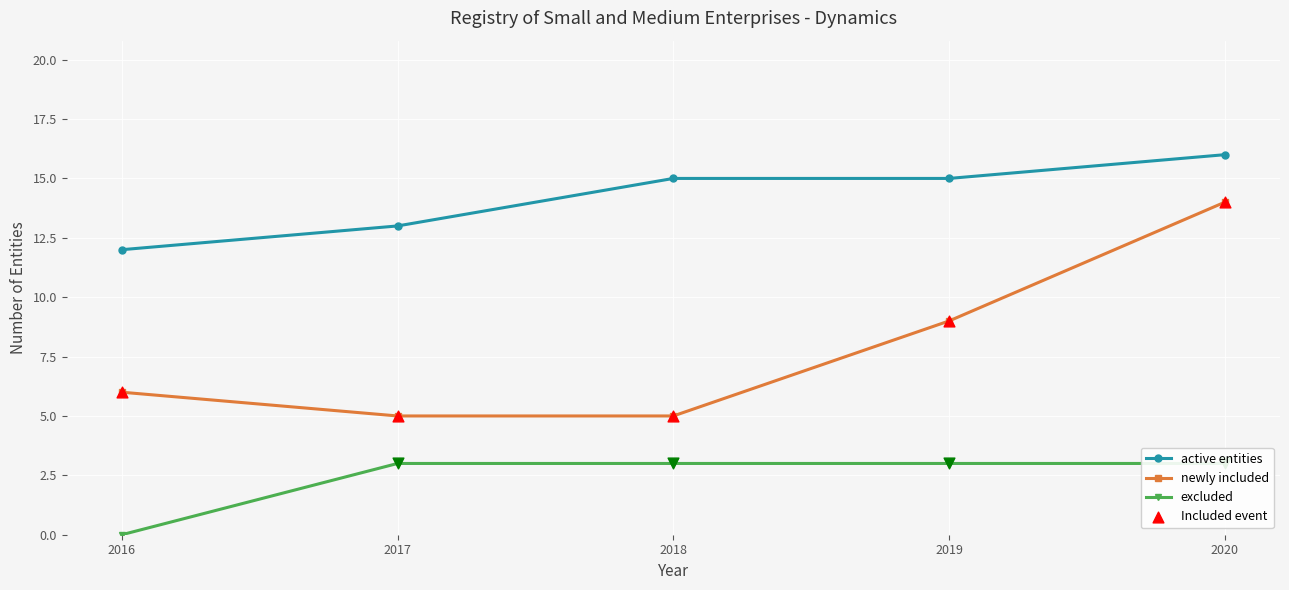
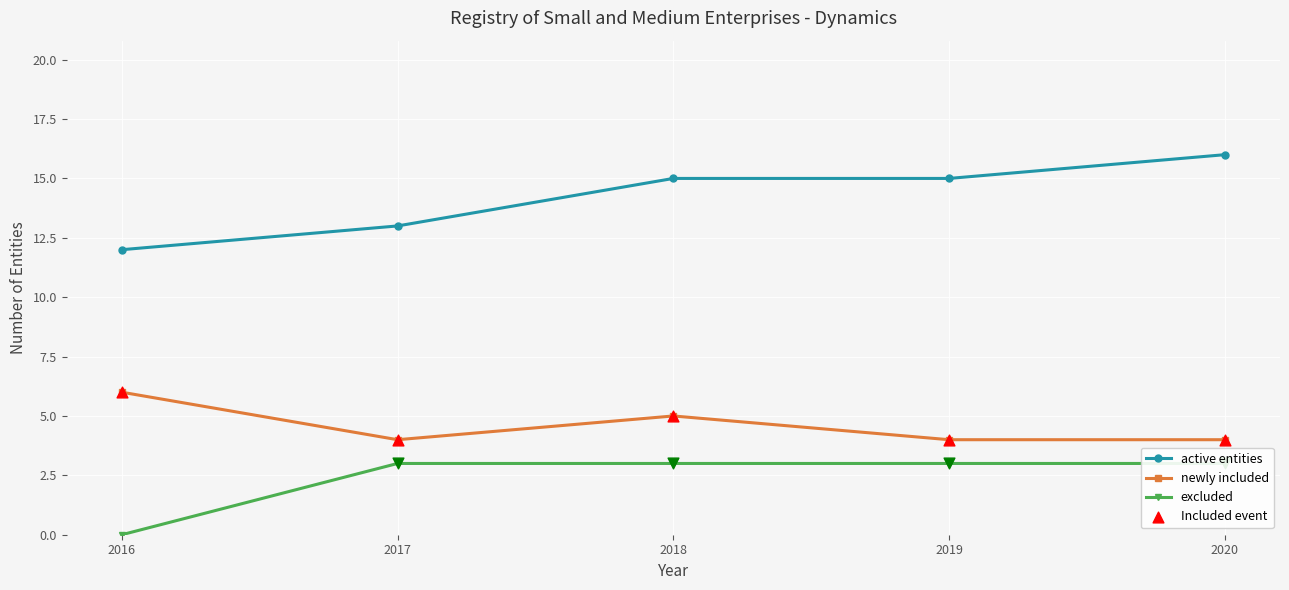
newly included, 2017: 5 -> 4
newly included, 2019: 9 -> 4
newly included, 2020: 14 -> 4
